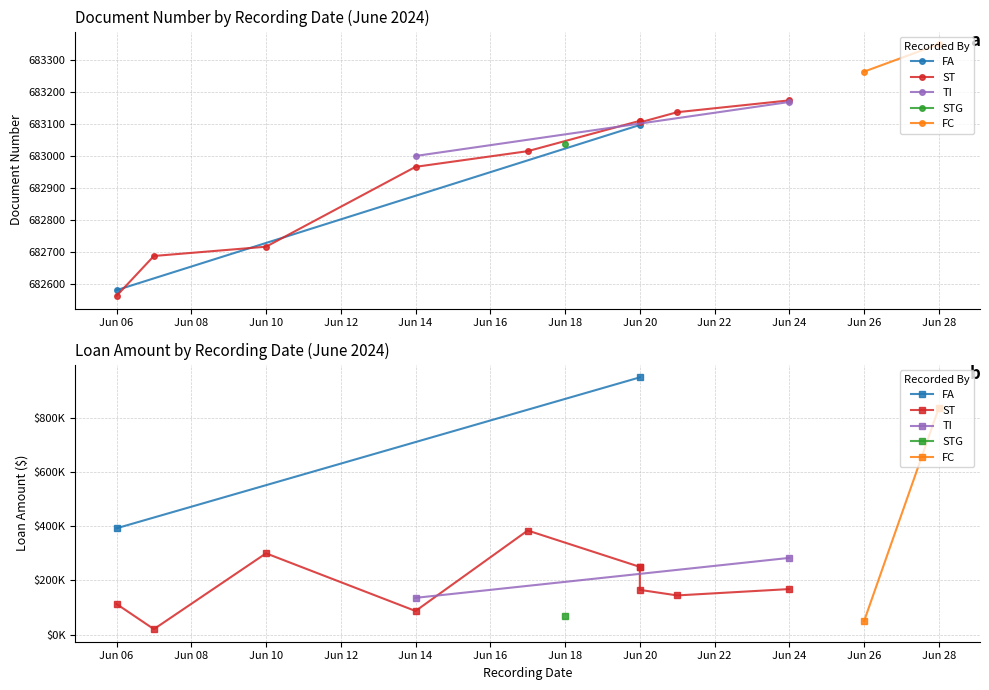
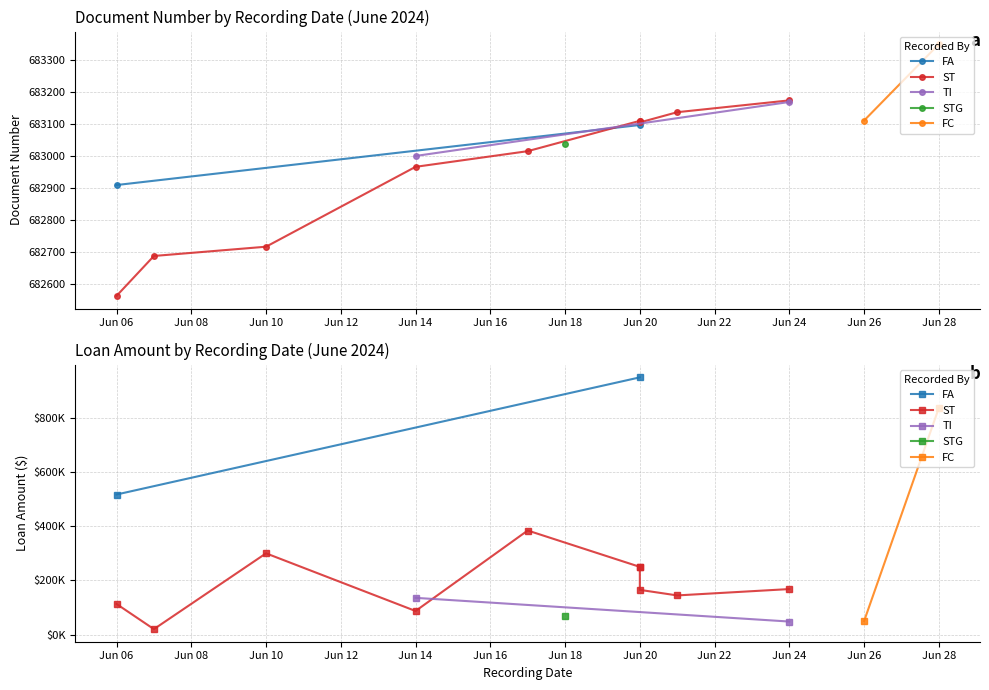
Document Number by Recording Date (June 2024), FA, Jun 06: 682580 -> 682910
Document Number by Recording Date (June 2024), FC, Jun 26: 683260 -> 683110
Loan Amount by Recording Date (June 2024), FA, Jun 06: $390000 -> $520000
Loan Amount by Recording Date (June 2024), TI, Jun 24: $280000 -> $50000
